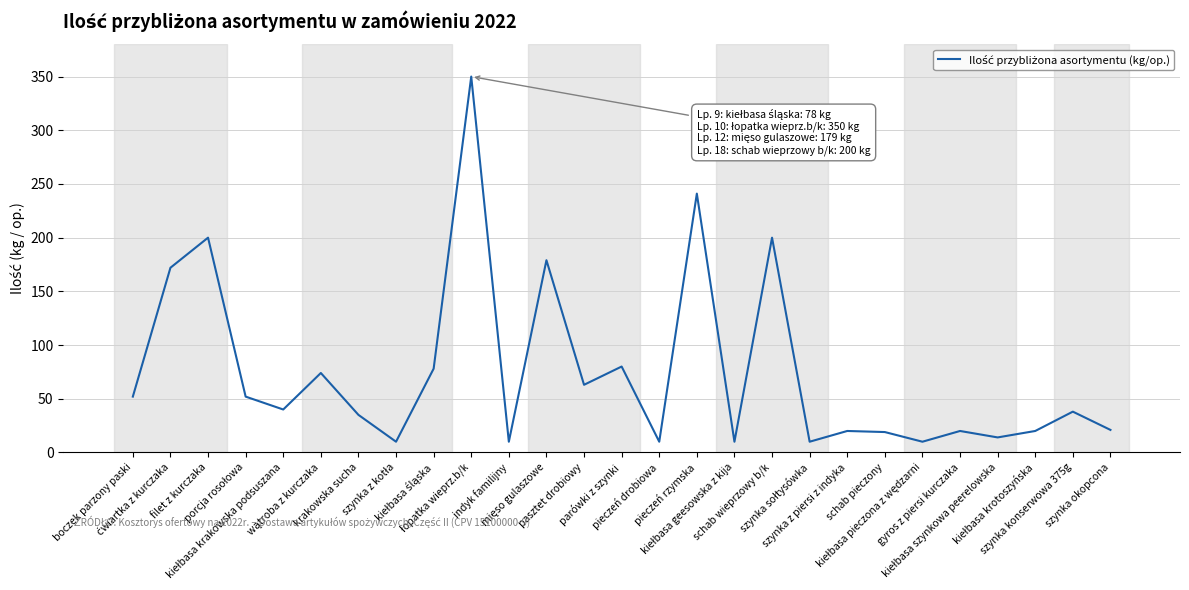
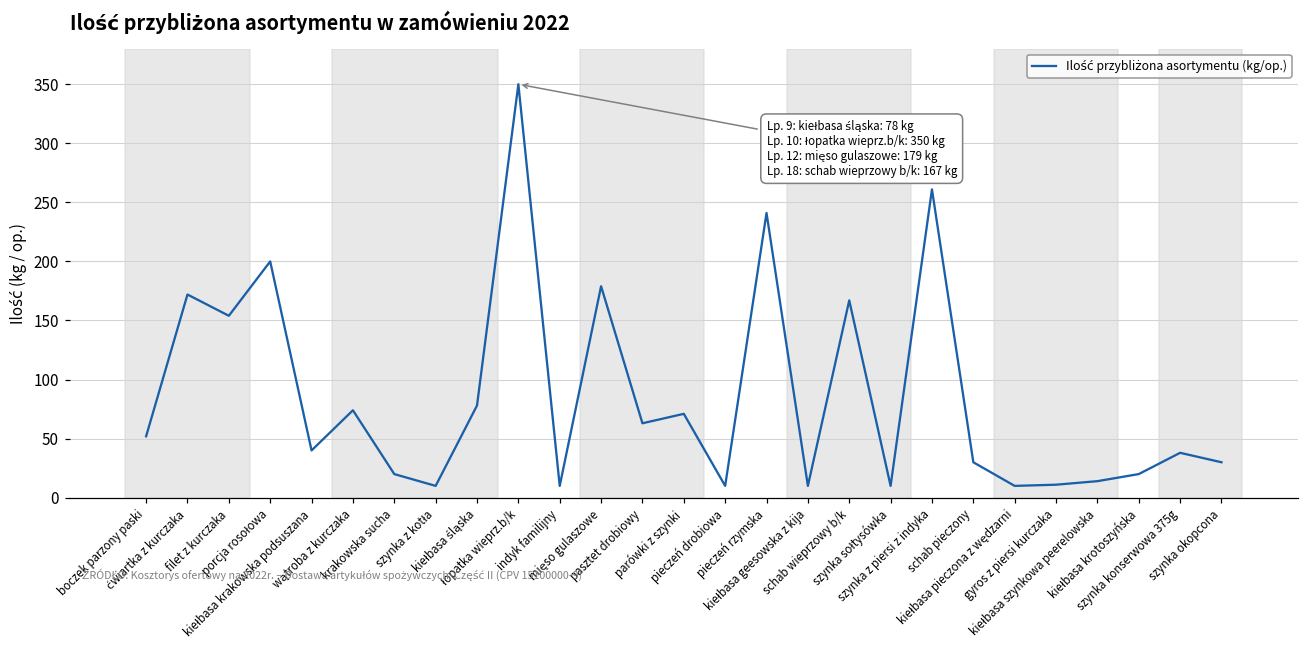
filet z kurczaka: 200 -> 154
porcja rosołowa: 52 -> 200
krakowska sucha: 35 -> 20
parówki z szynki: 80 -> 71
schab wieprzowy b/k: 200 -> 167
szynka z piersi z indyka: 20 -> 261
schab pieczony: 19 -> 30
gyros z piersi kurczaka: 20 -> 11
szynka okopcona: 21 -> 30
